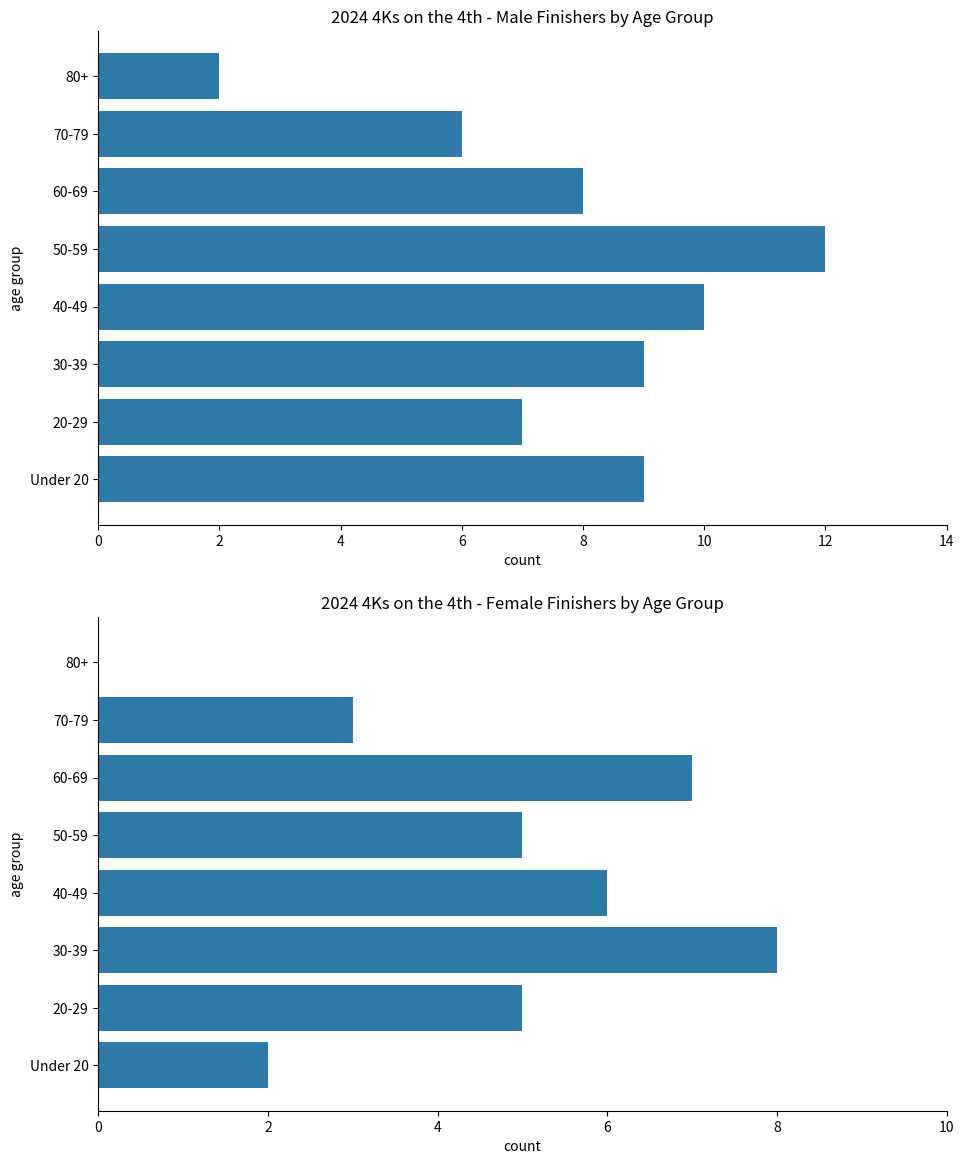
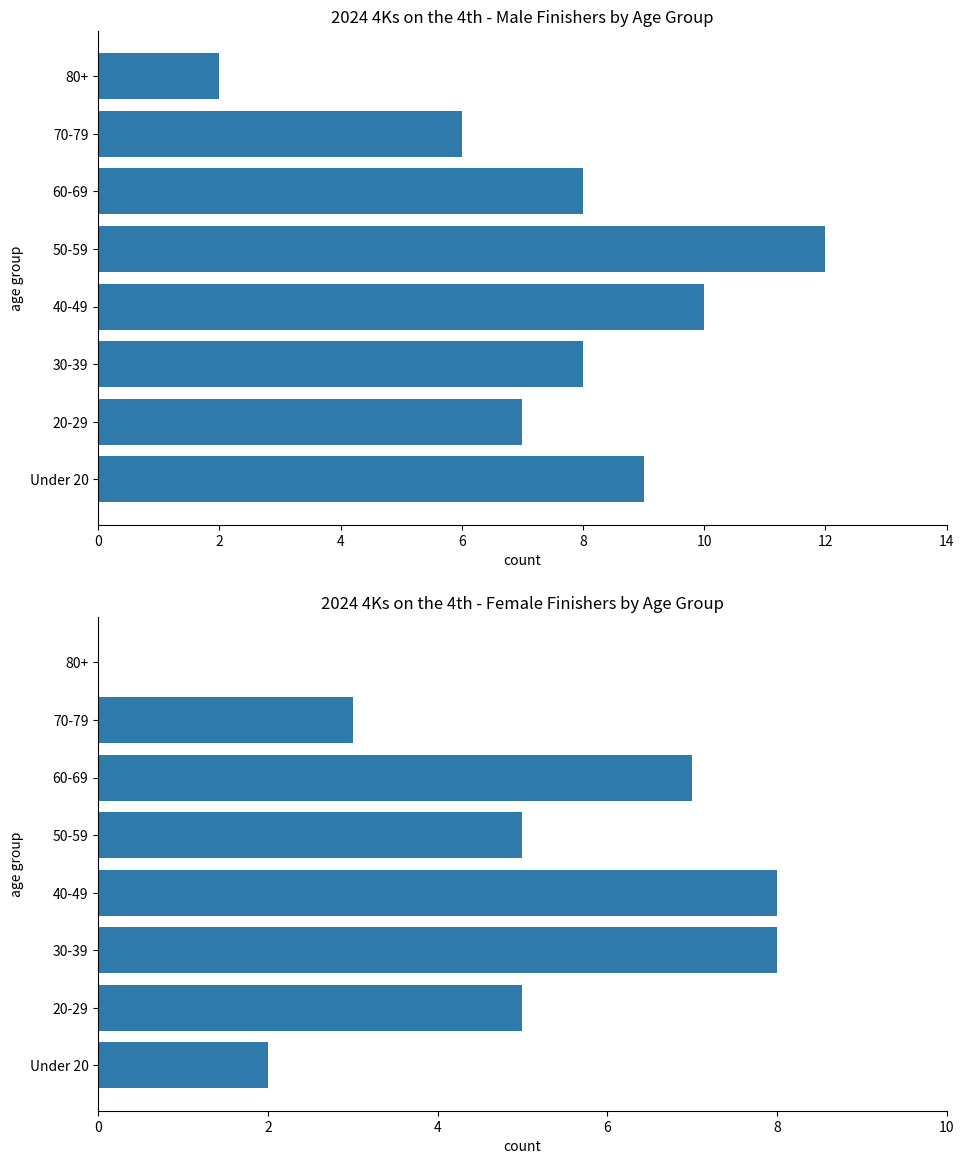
2024 4Ks on the 4th - Male Finishers by Age Group, 30-39: 9 -> 8
2024 4Ks on the 4th - Female Finishers by Age Group, 40-49: 6 -> 8
